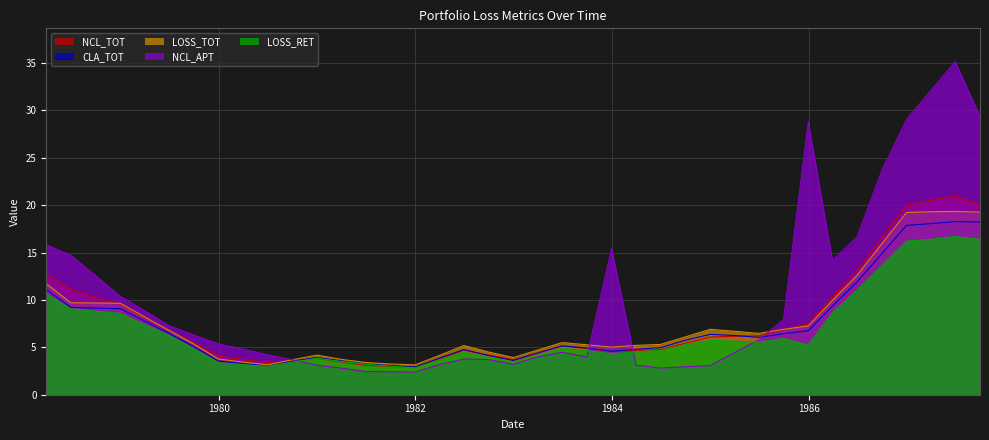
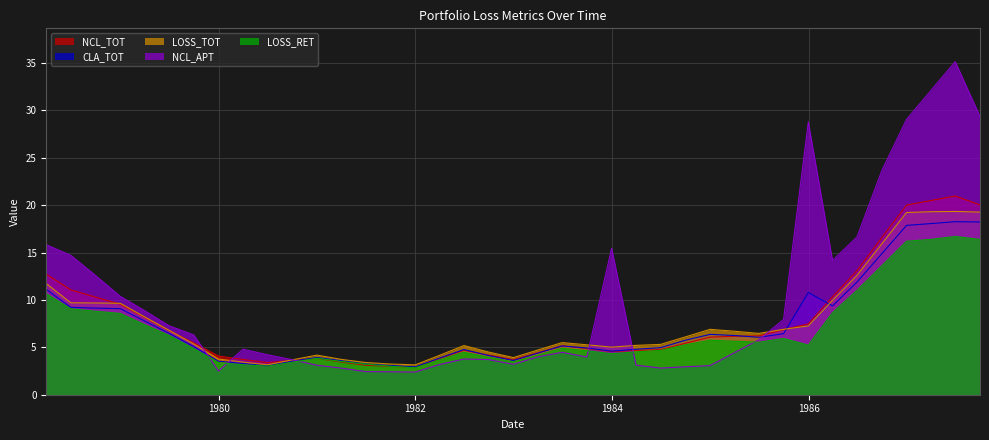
NCL_APT, 1980: 5 -> 3
CLA_TOT, 1986: 7 -> 11
